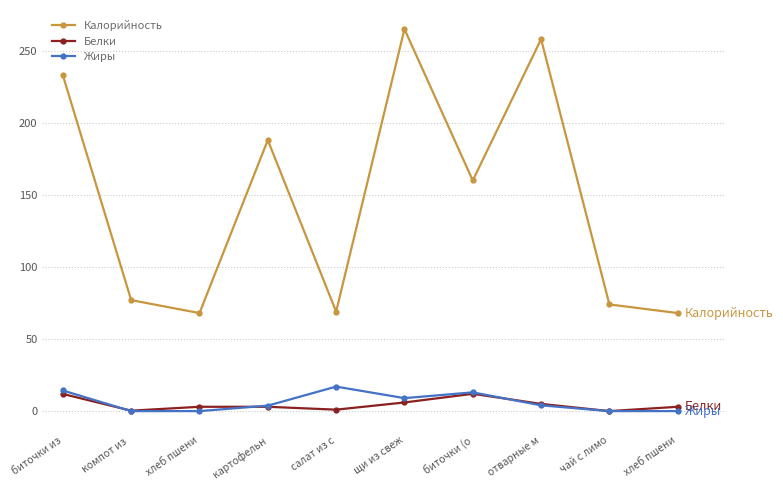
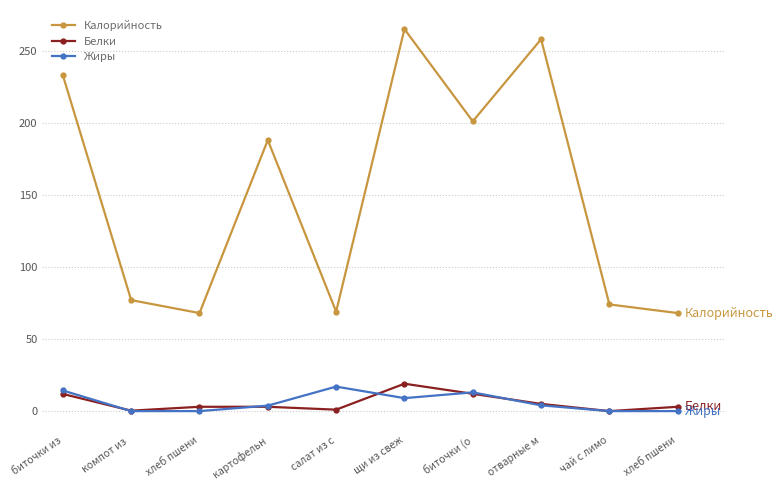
Белки, щи из свеж: 6 -> 19
Калорийность, биточки (о: 160 -> 201
